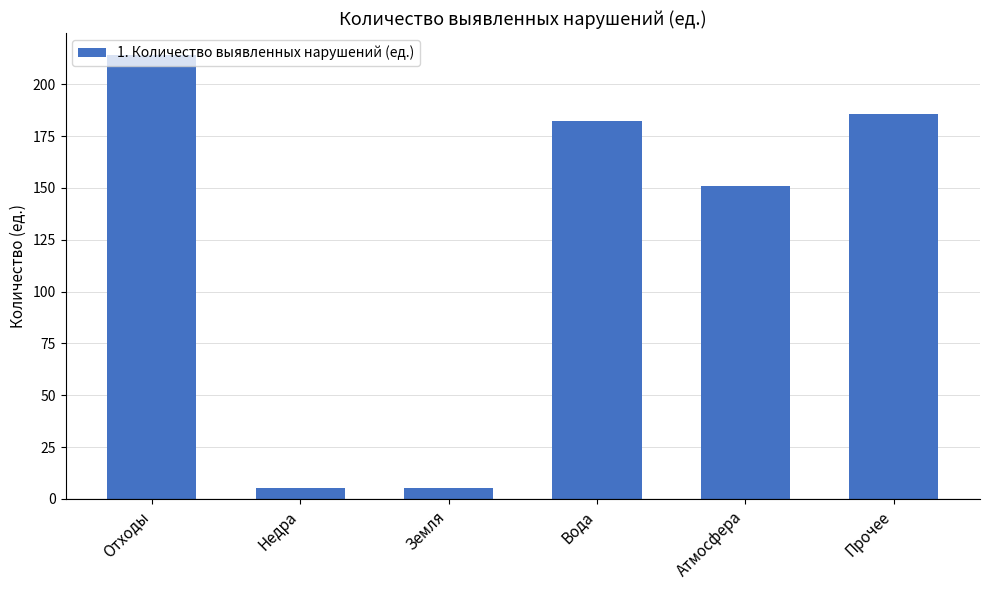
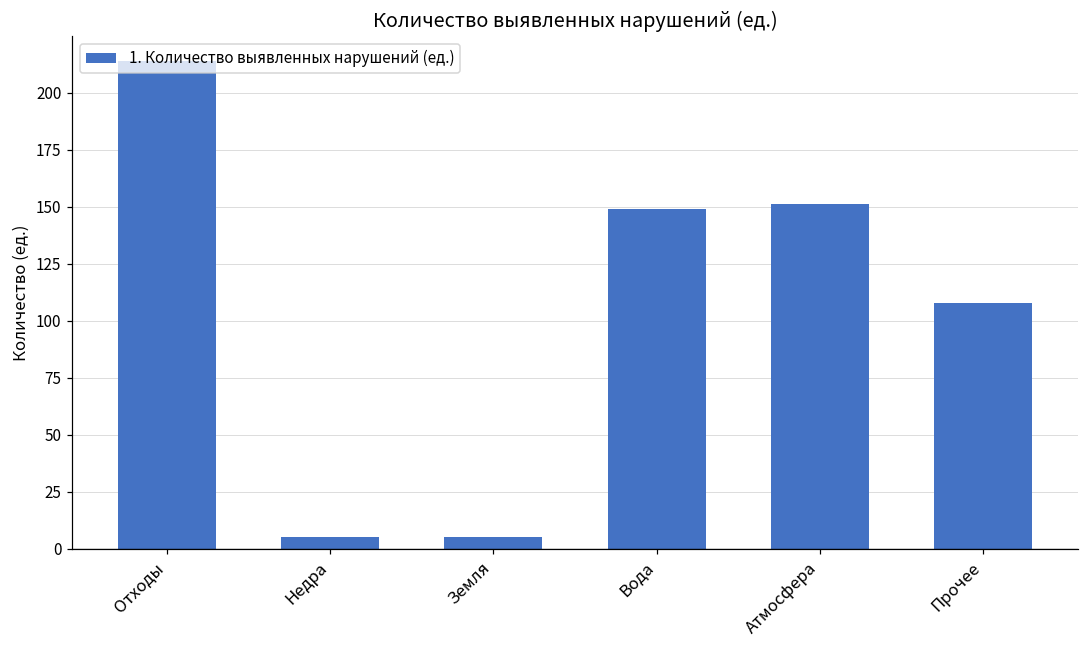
Вода: 182 -> 149
Прочее: 186 -> 108
